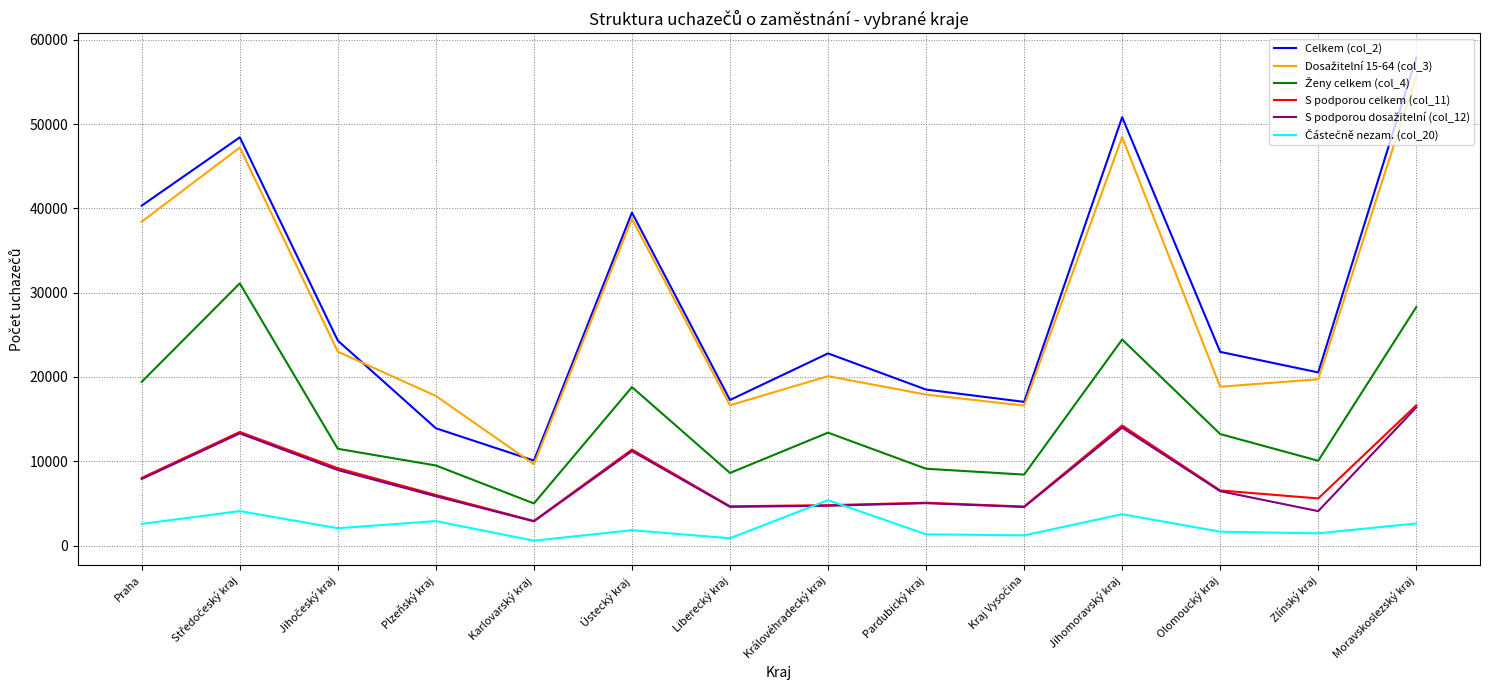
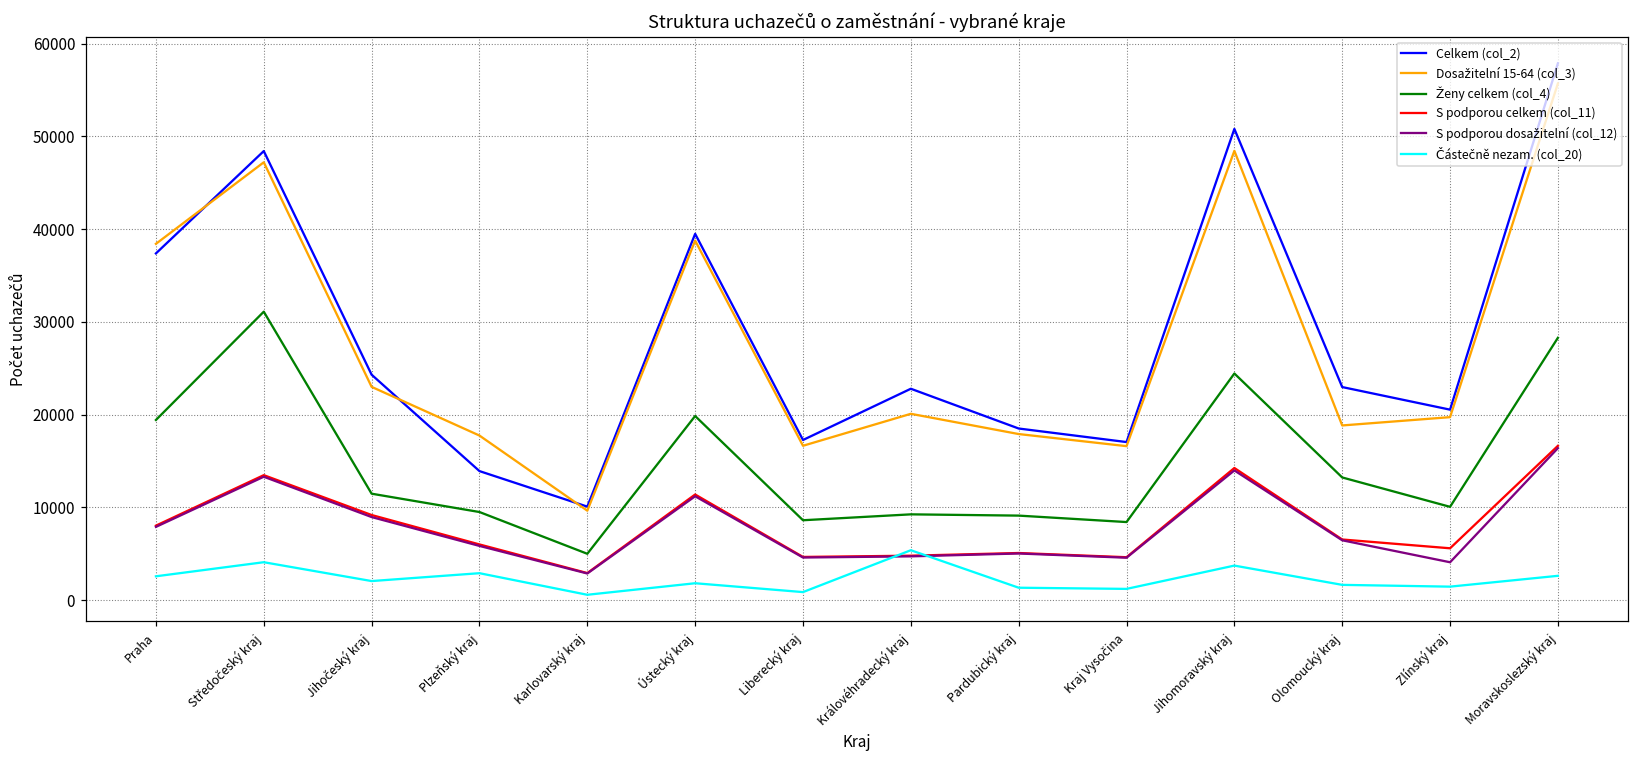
Celkem (col_2), Praha: 40000 -> 37000
Ženy celkem (col_4), Ústecký kraj: 19000 -> 20000
Ženy celkem (col_4), Královéhradecký kraj: 13000 -> 9000
